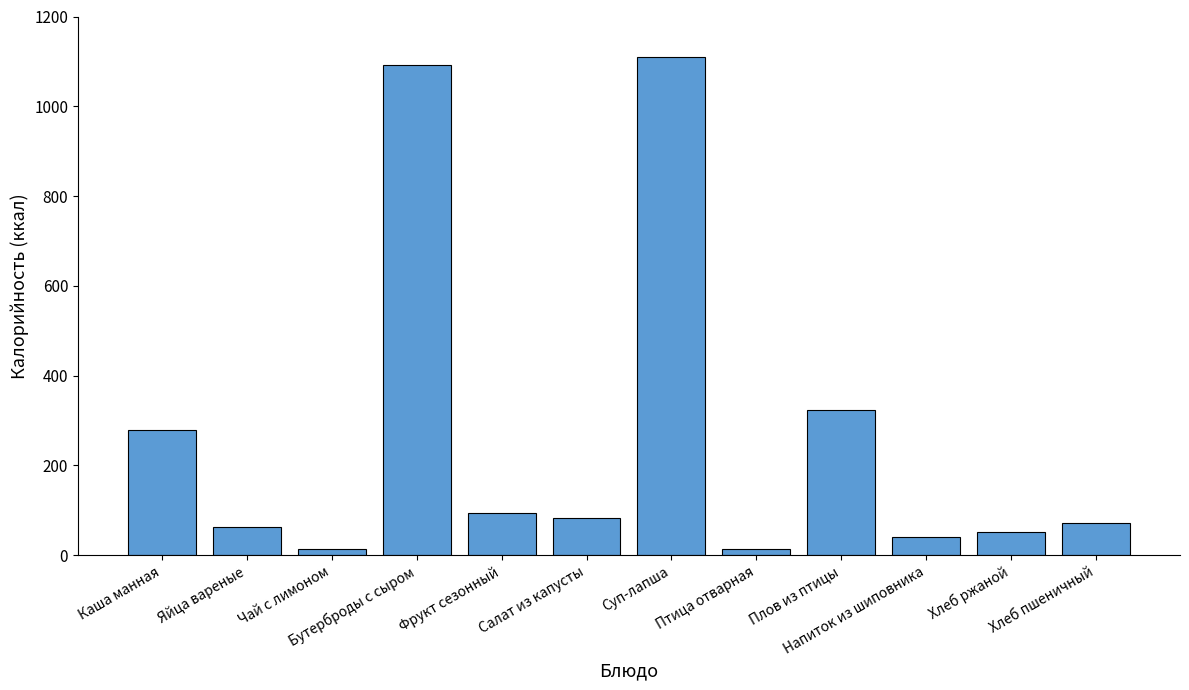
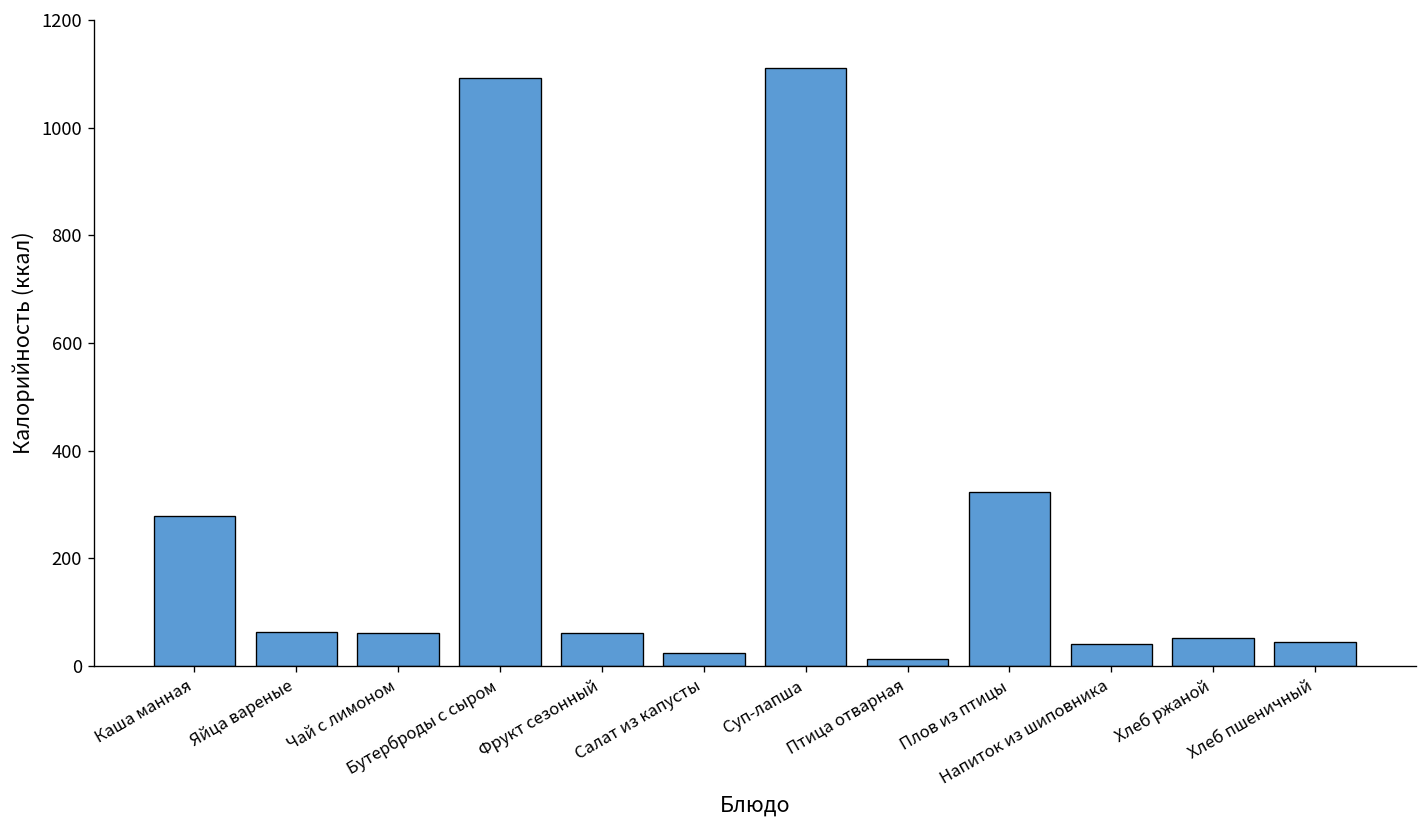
Чай с лимоном: 10 -> 60
Фрукт сезонный: 90 -> 60
Салат из капусты: 80 -> 20
Хлеб пшеничный: 70 -> 40
